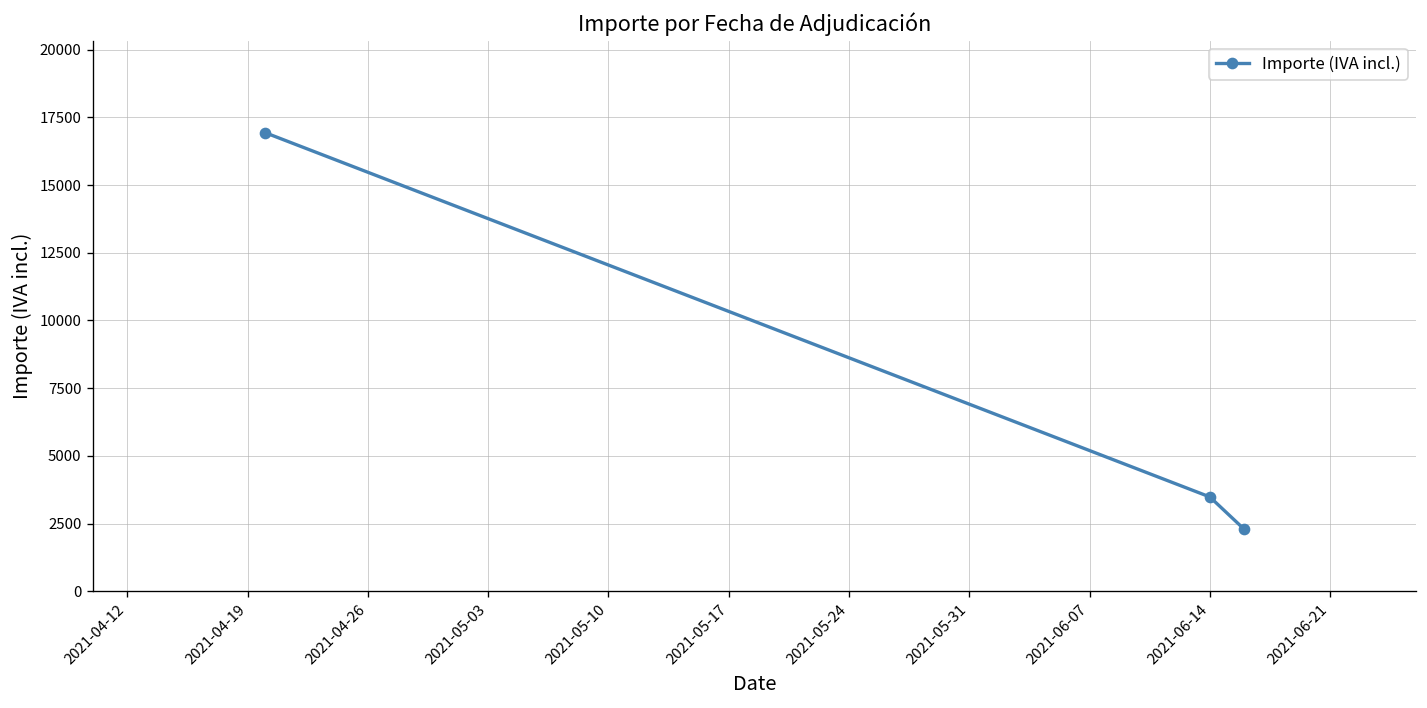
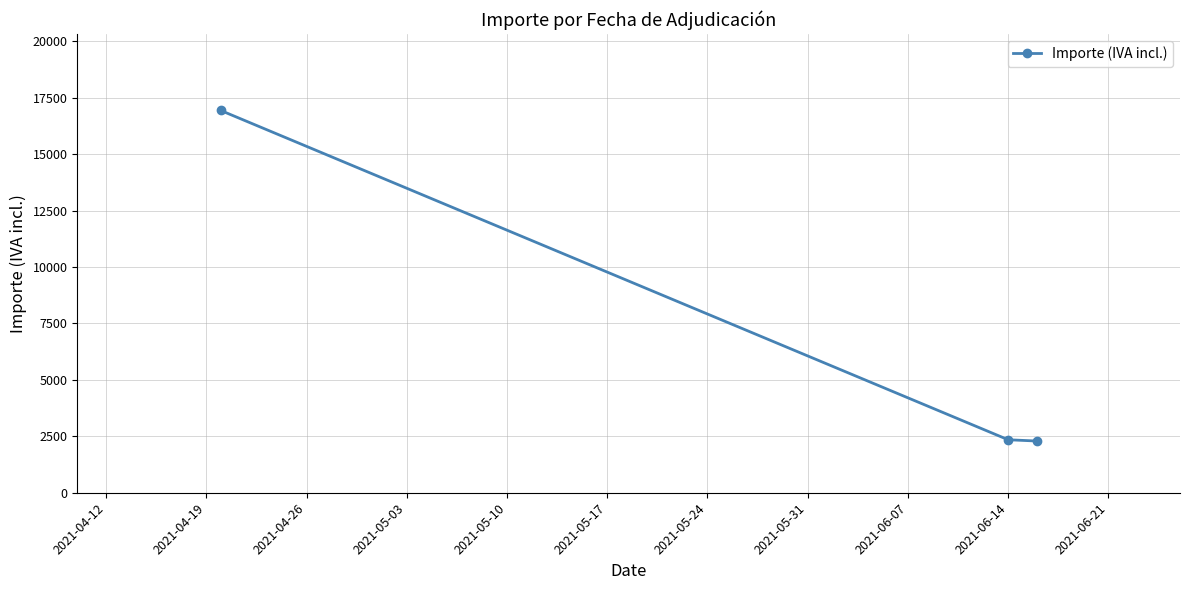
2021-06-14: 3500 -> 2300
